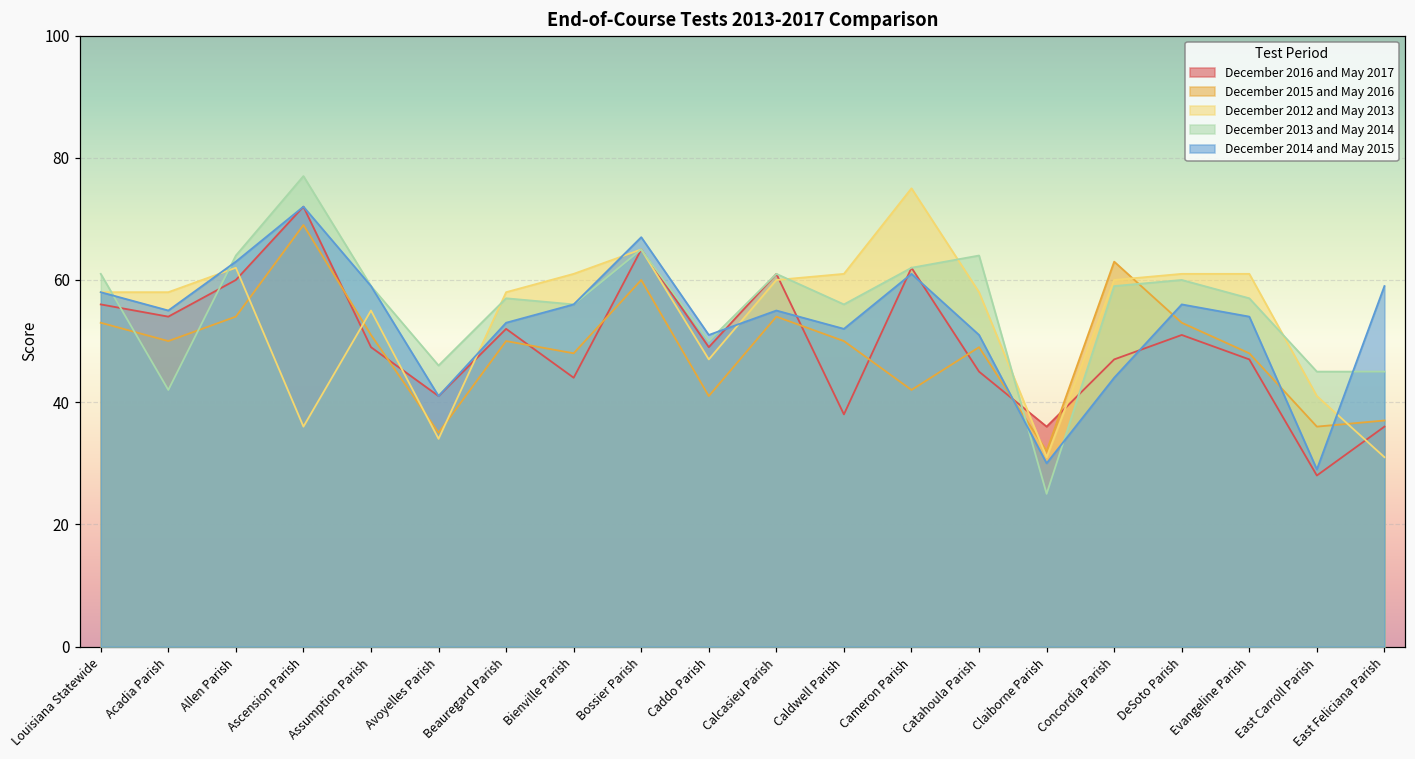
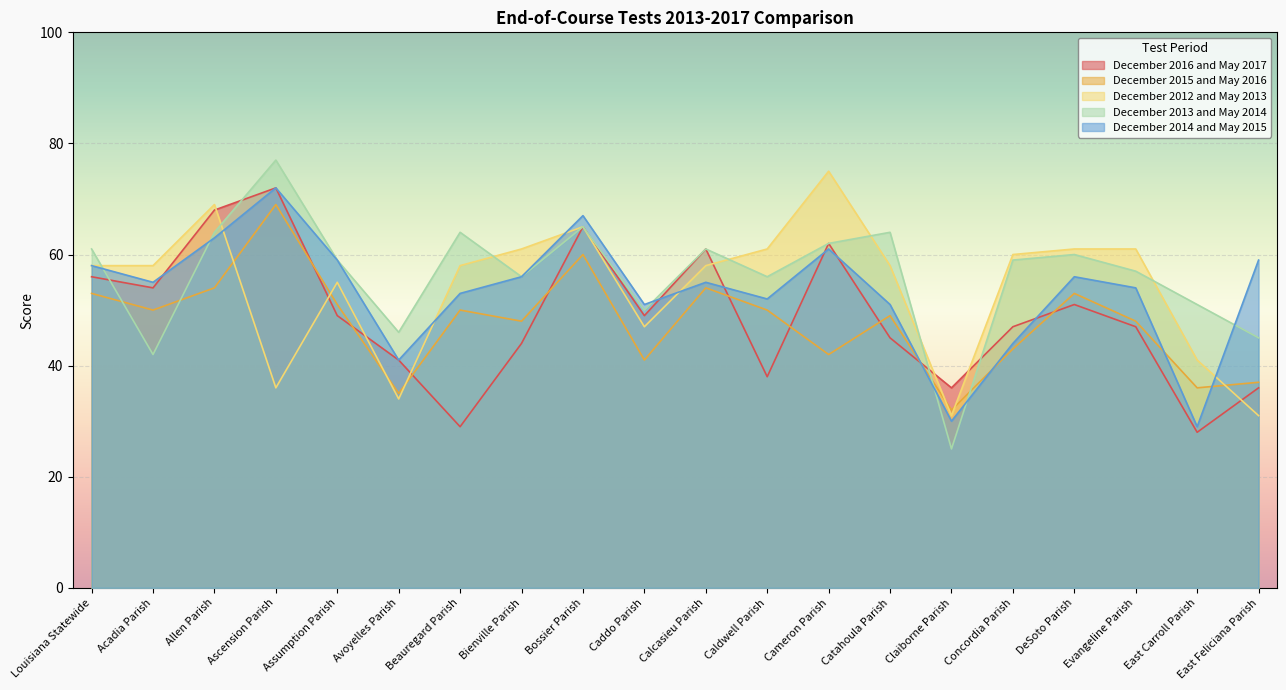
December 2016 and May 2017, Allen Parish: 60 -> 68
December 2012 and May 2013, Allen Parish: 62 -> 69
December 2016 and May 2017, Beauregard Parish: 52 -> 29
December 2013 and May 2014, Beauregard Parish: 57 -> 64
December 2012 and May 2013, Calcasieu Parish: 60 -> 58
December 2015 and May 2016, Concordia Parish: 63 -> 43
December 2013 and May 2014, East Carroll Parish: 45 -> 51
